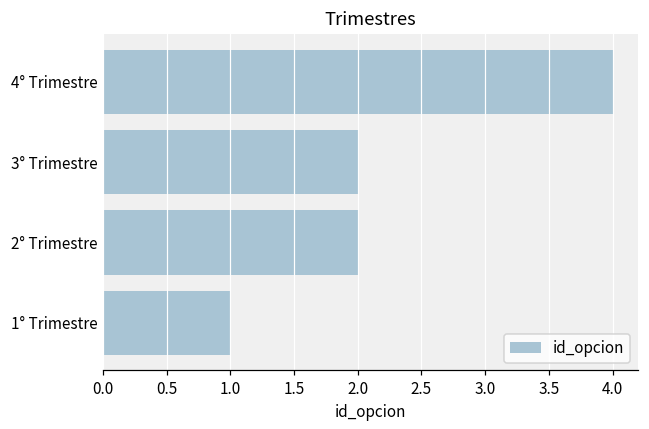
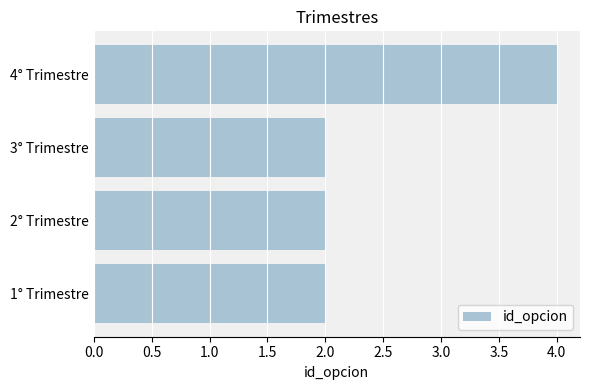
1° Trimestre: 1 -> 2
